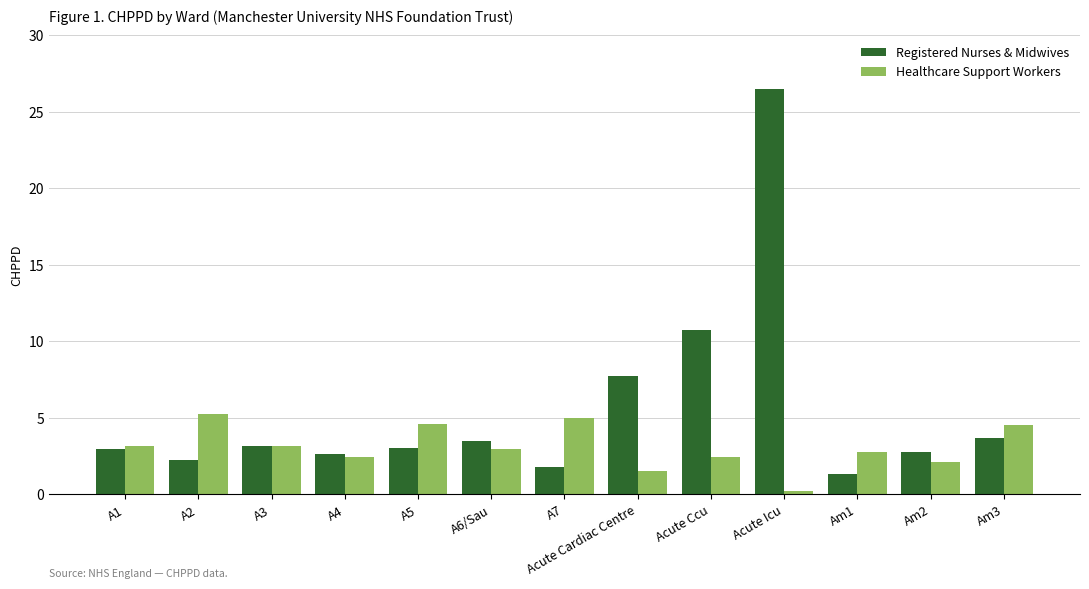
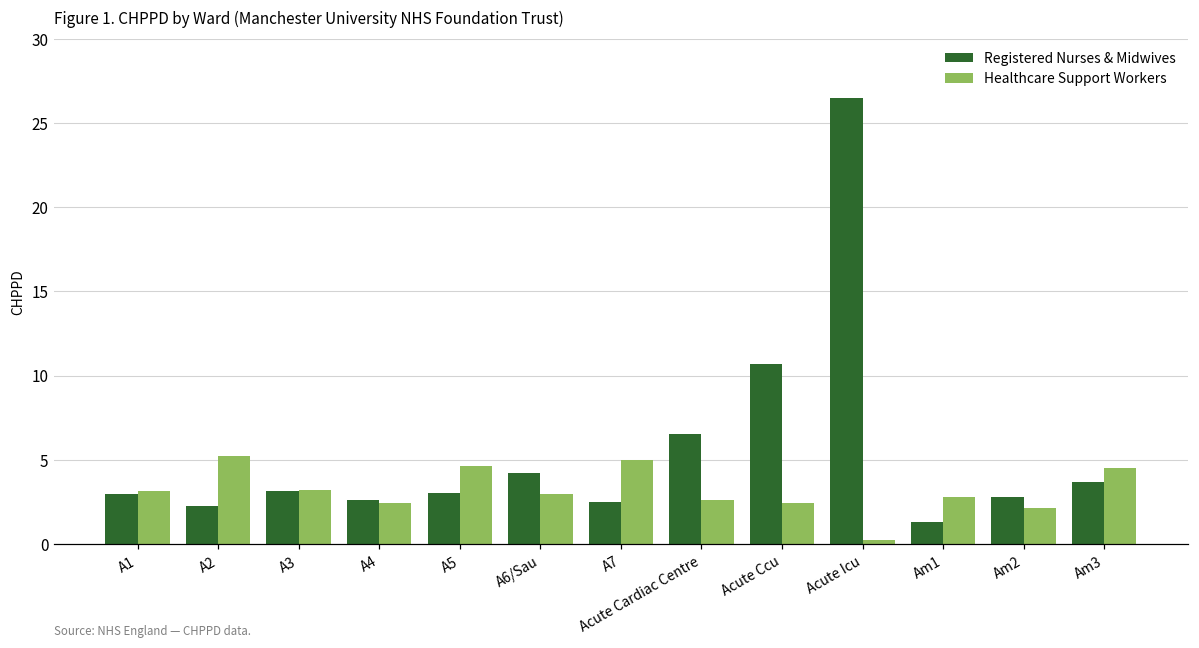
Registered Nurses & Midwives, A6/Sau: 3.5 -> 4.2
Registered Nurses & Midwives, A7: 1.8 -> 2.5
Registered Nurses & Midwives, Acute Cardiac Centre: 7.7 -> 6.5
Healthcare Support Workers, Acute Cardiac Centre: 1.5 -> 2.6
